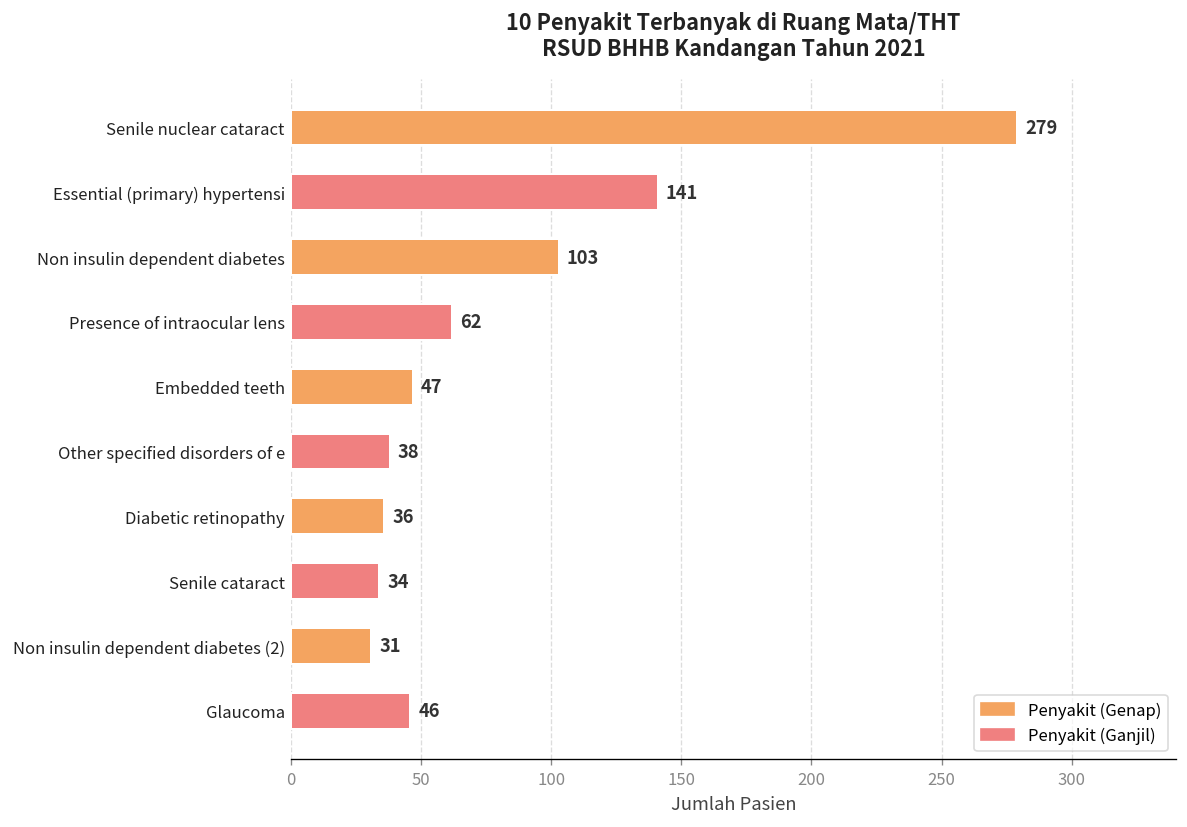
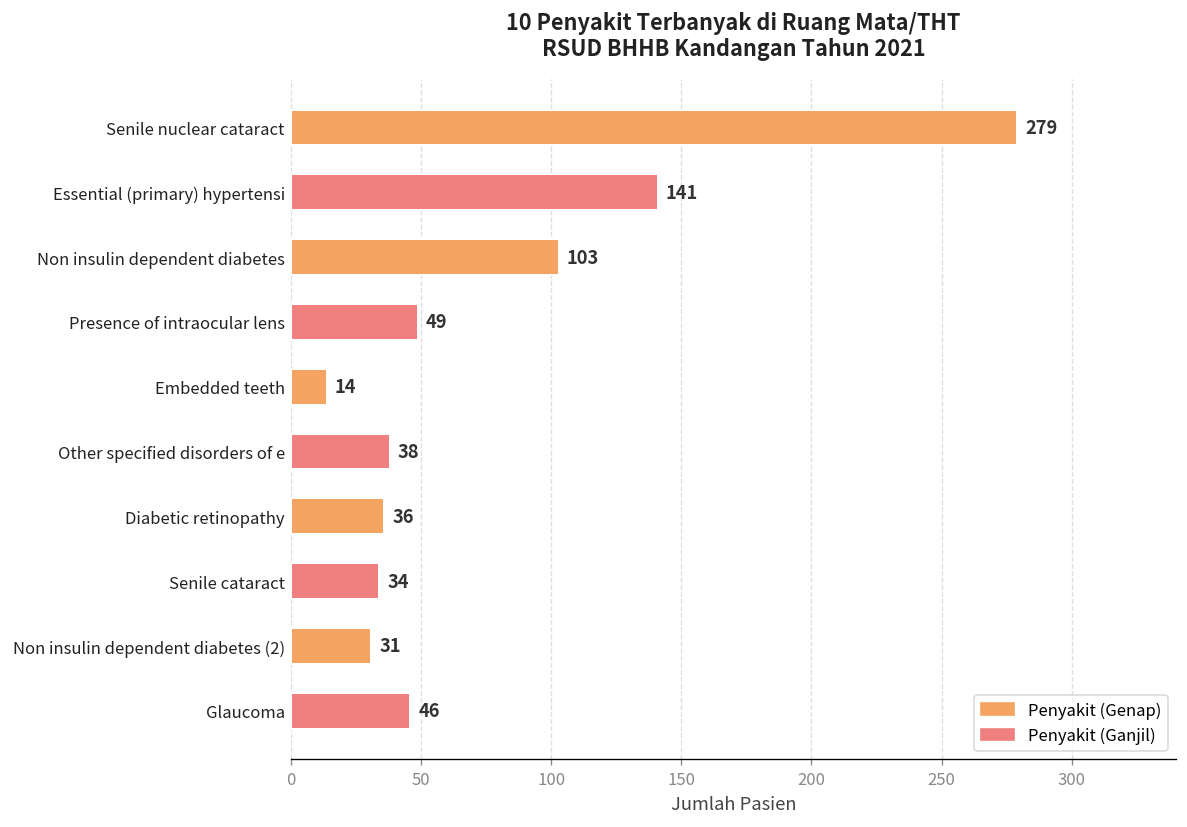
Presence of intraocular lens: 62 -> 49
Embedded teeth: 47 -> 14
